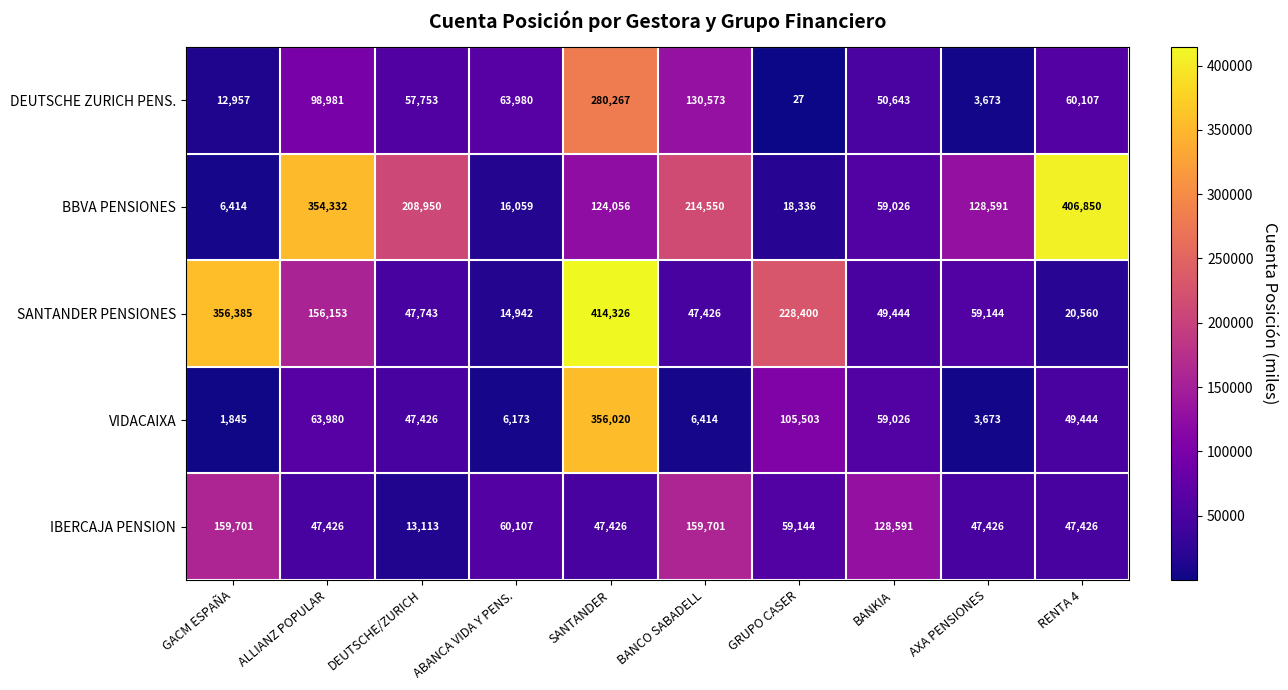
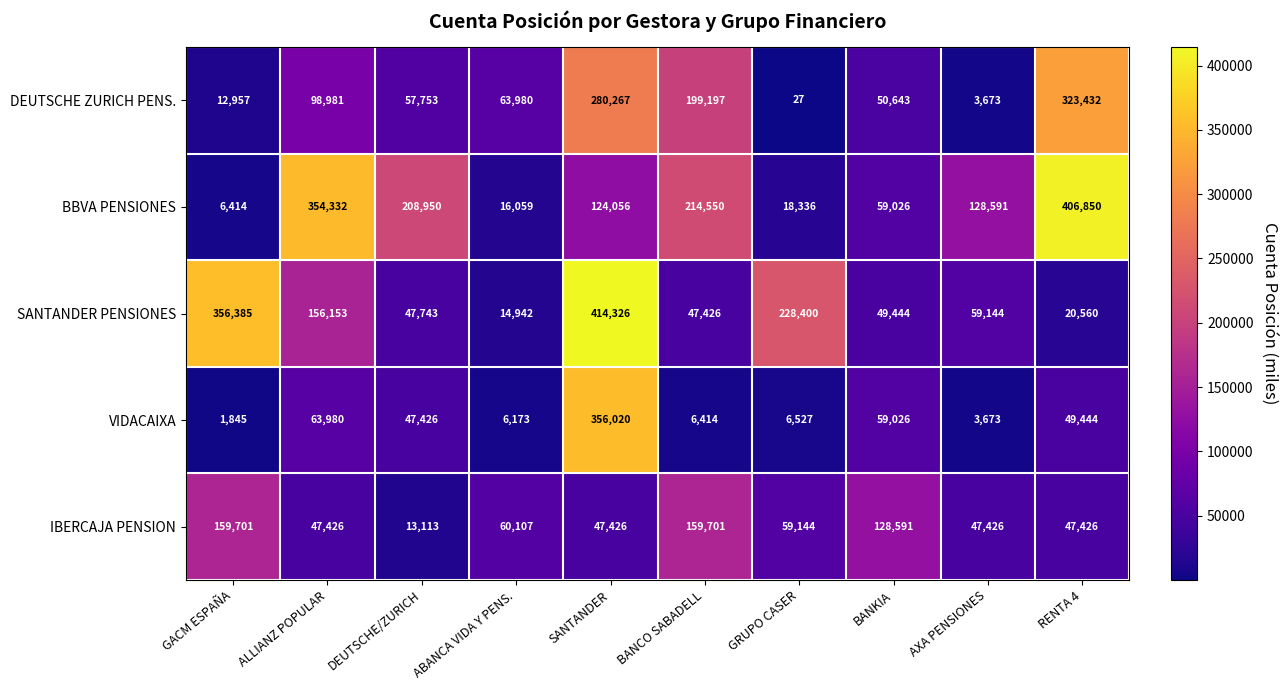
DEUTSCHE ZURICH PENS., BANCO SABADELL: 130,573 -> 199,197
DEUTSCHE ZURICH PENS., RENTA 4: 60,107 -> 323,432
VIDACAIXA, GRUPO CASER: 105,503 -> 6,527
